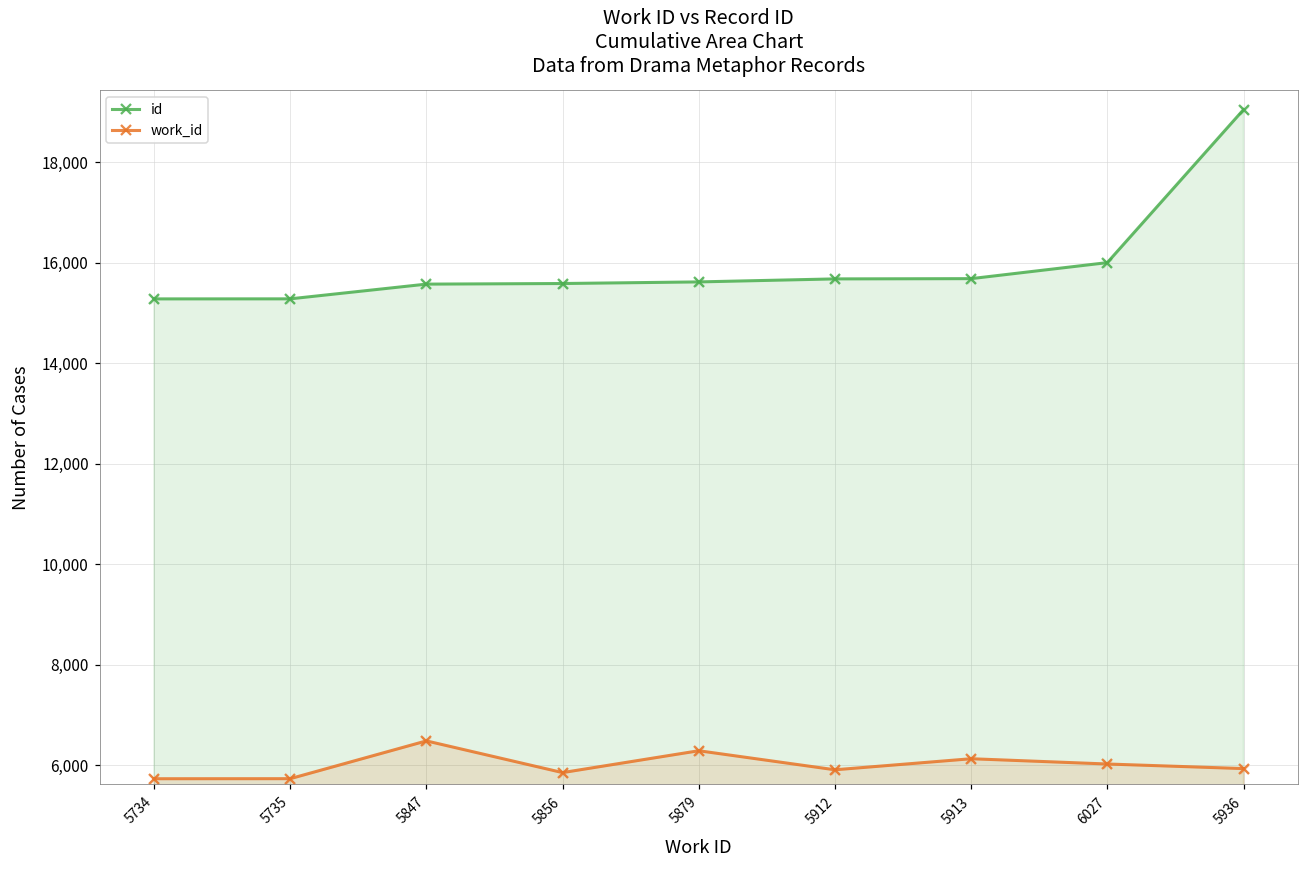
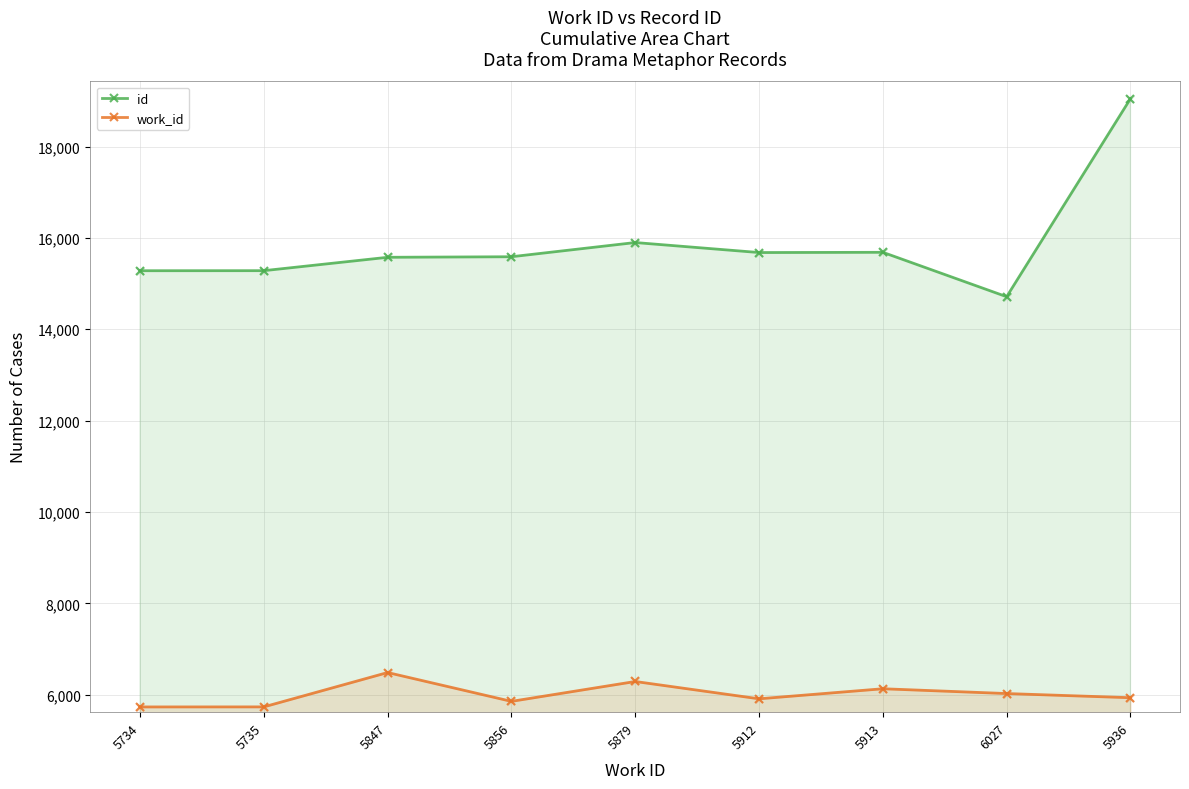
id, 5879: 15,600 -> 15,900
id, 6027: 16,000 -> 14,700
